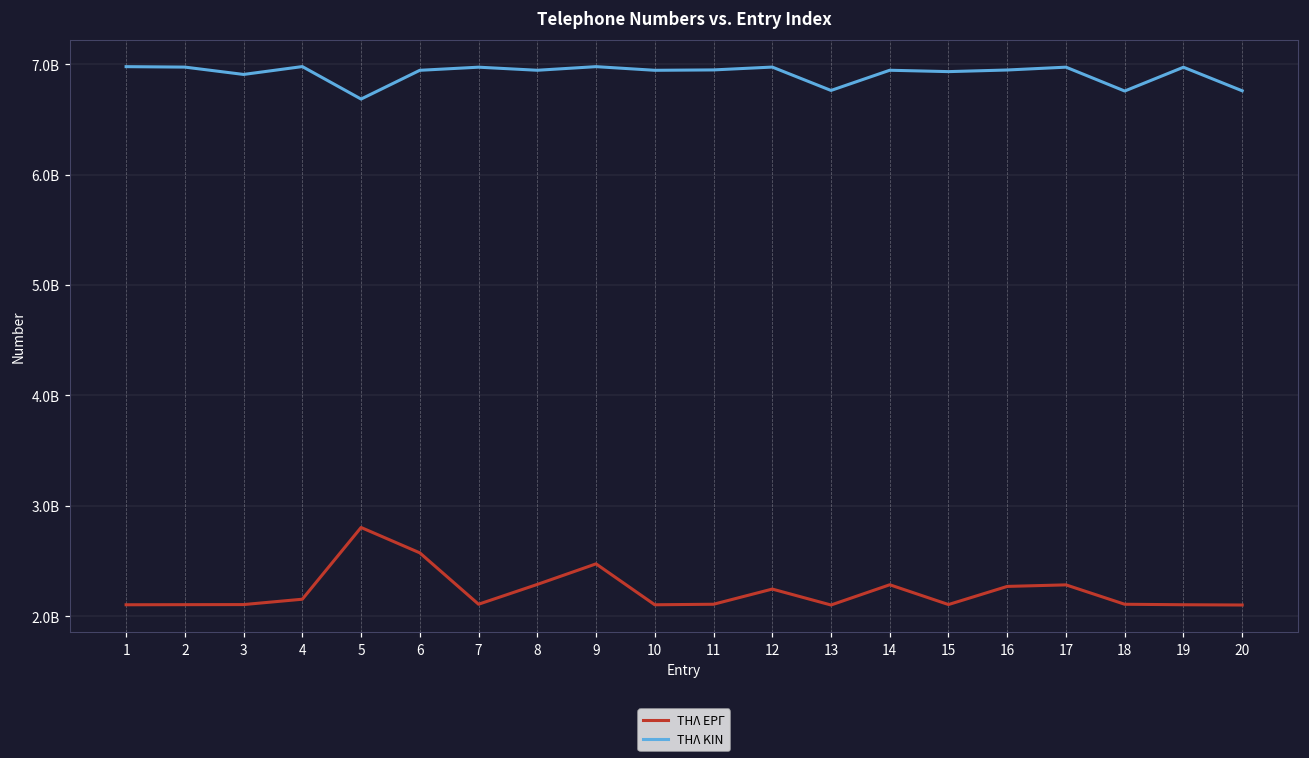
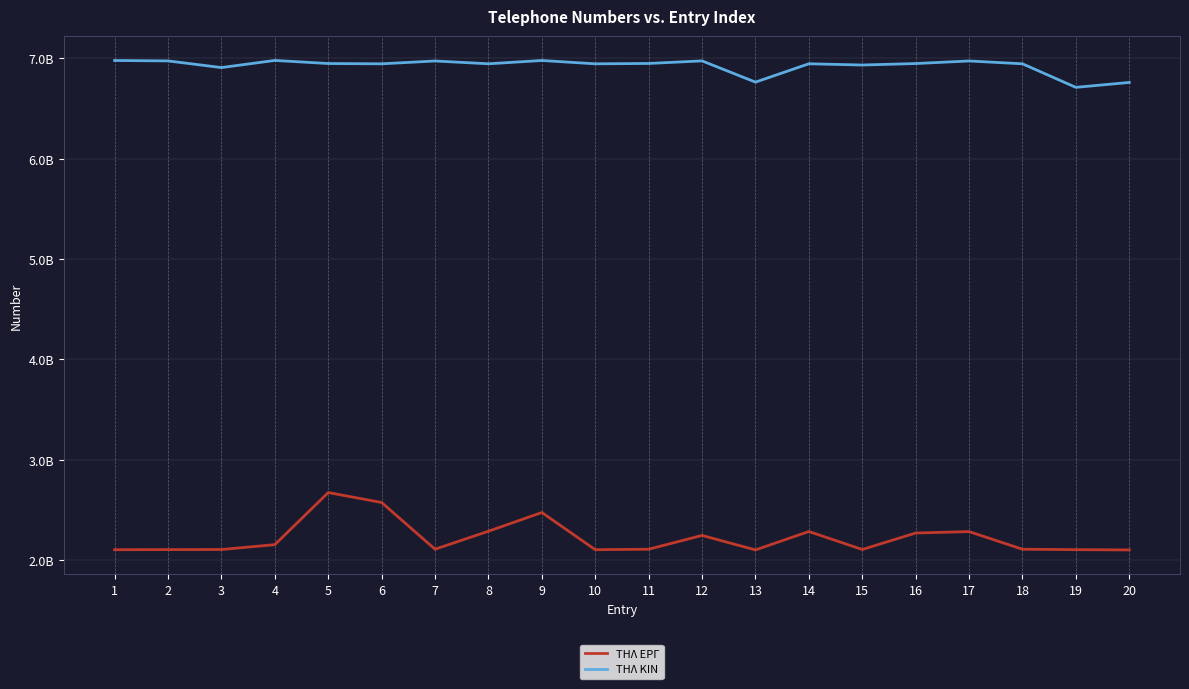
ΤΗΛ ΕΡΓ, 5: 2800000000 -> 2670000000
ΤΗΛ ΚΙΝ, 5: 6680000000 -> 6950000000
ΤΗΛ ΚΙΝ, 18: 6760000000 -> 6940000000
ΤΗΛ ΚΙΝ, 19: 6970000000 -> 6710000000
